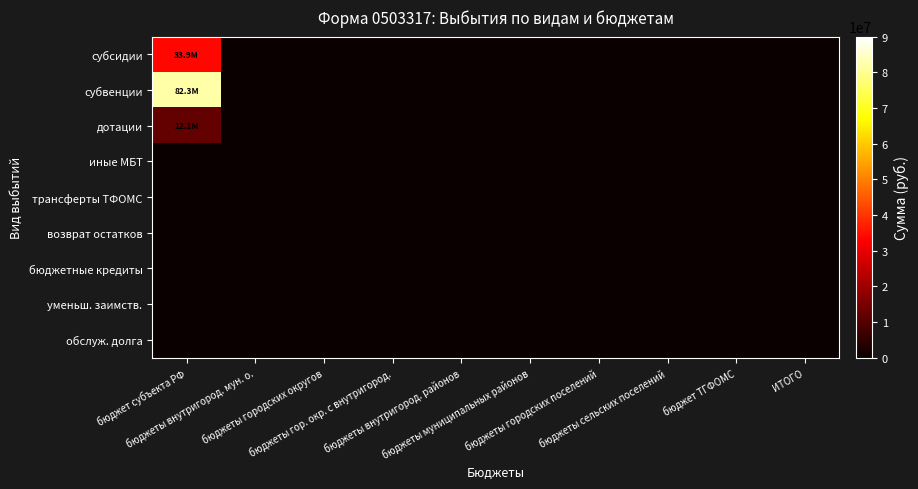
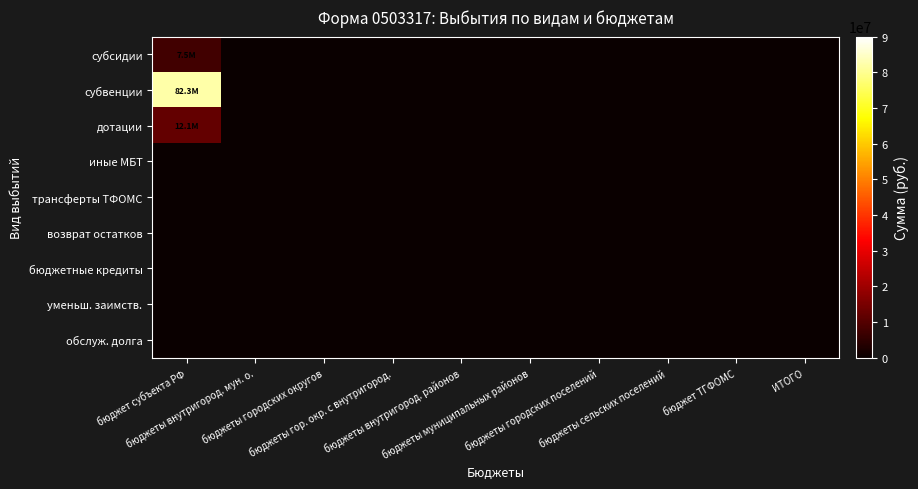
субсидии, бюджет субъекта РФ: 33.9M -> 7.5M
